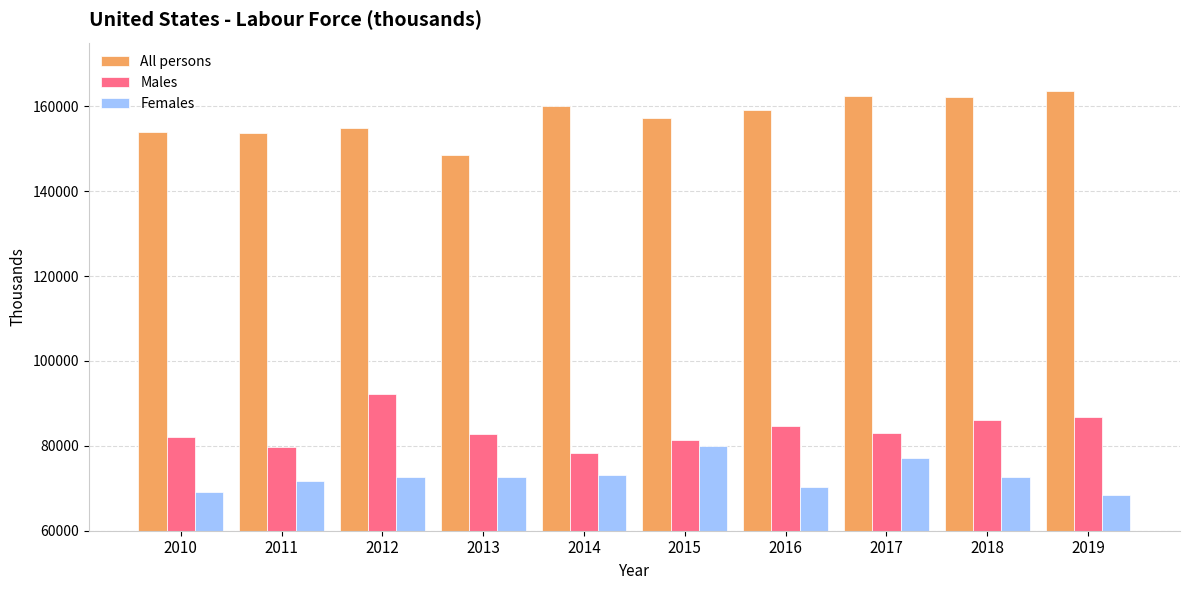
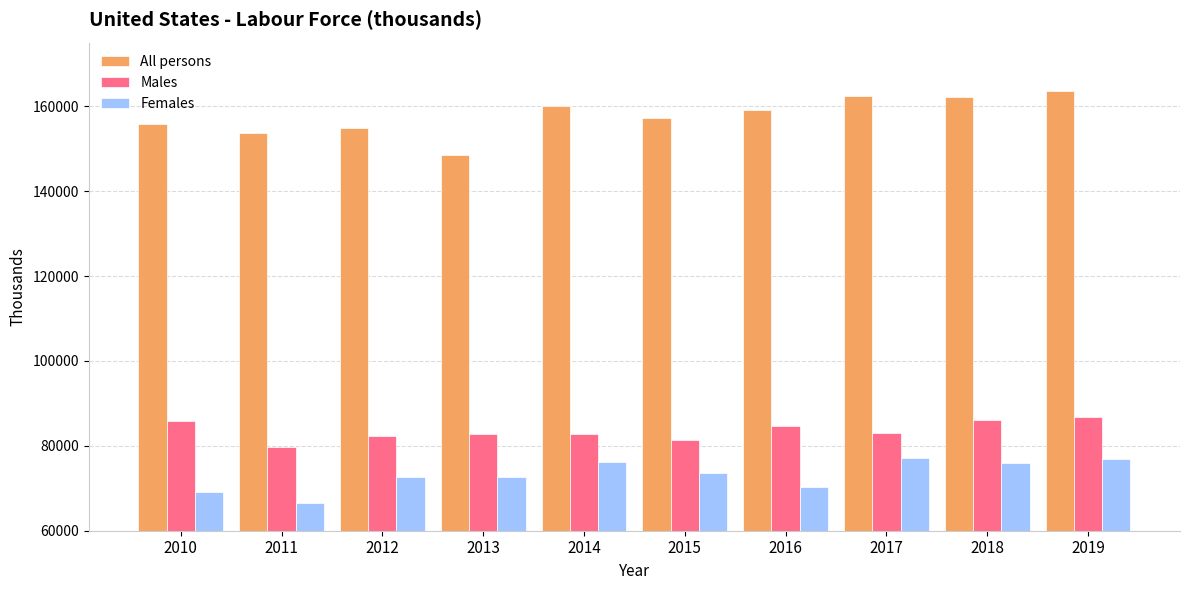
All persons, 2010: 154000 -> 156000
Males, 2010: 82000 -> 86000
Females, 2011: 72000 -> 67000
Males, 2012: 92000 -> 82000
Males, 2014: 78000 -> 83000
Females, 2014: 73000 -> 76000
Females, 2015: 80000 -> 74000
Females, 2018: 73000 -> 76000
Females, 2019: 68000 -> 77000
